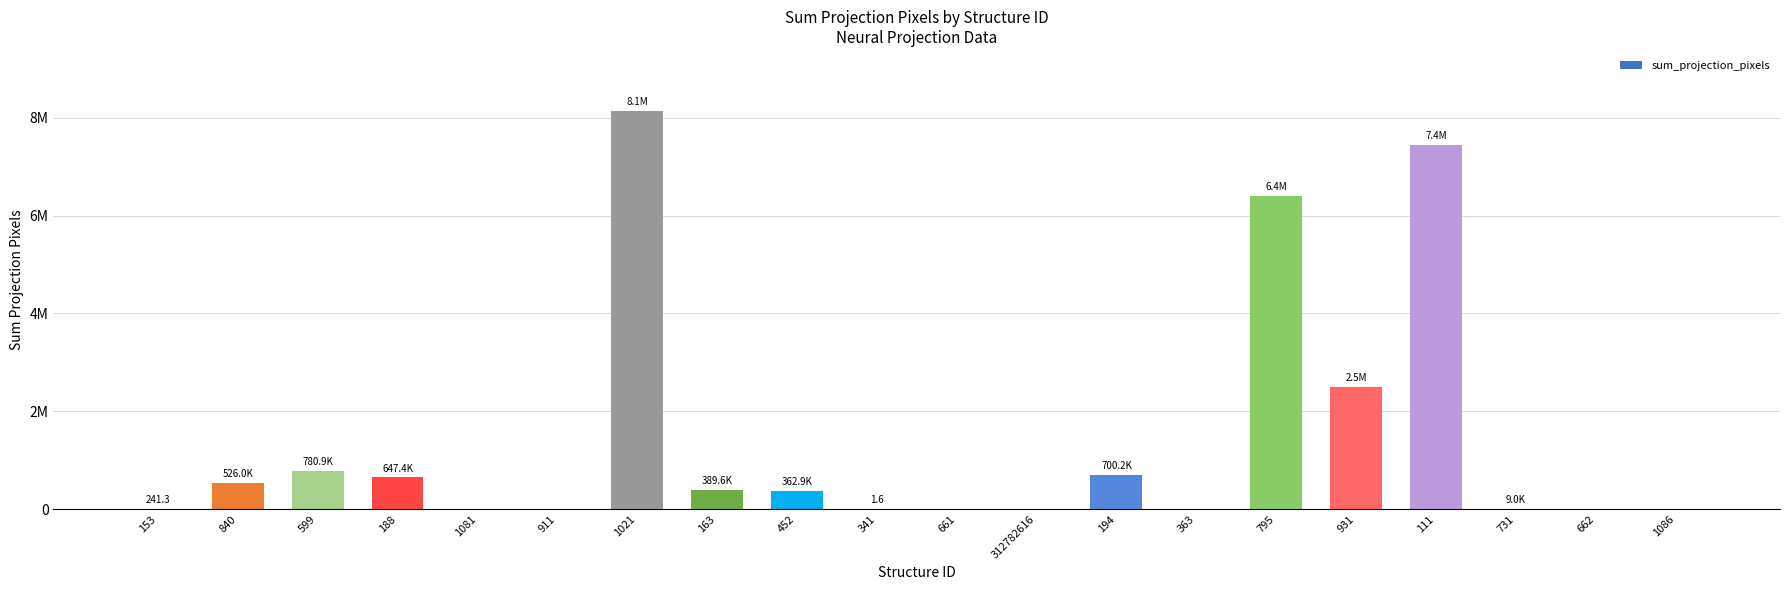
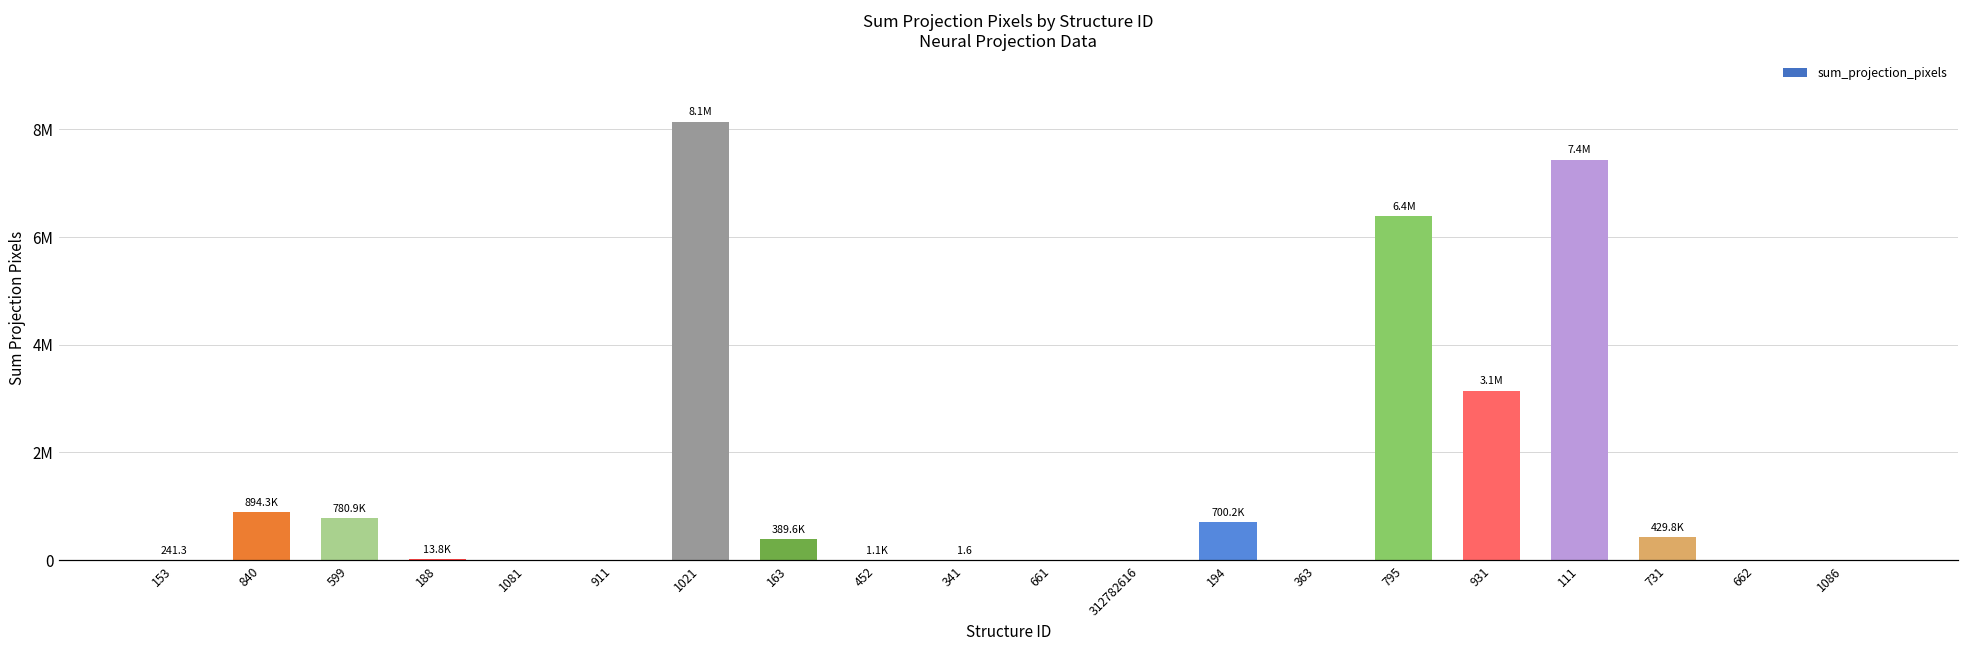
840: 526.0K -> 894.3K
188: 647.4K -> 13.8K
452: 362.9K -> 1.1K
931: 2.5M -> 3.1M
731: 9.0K -> 429.8K
